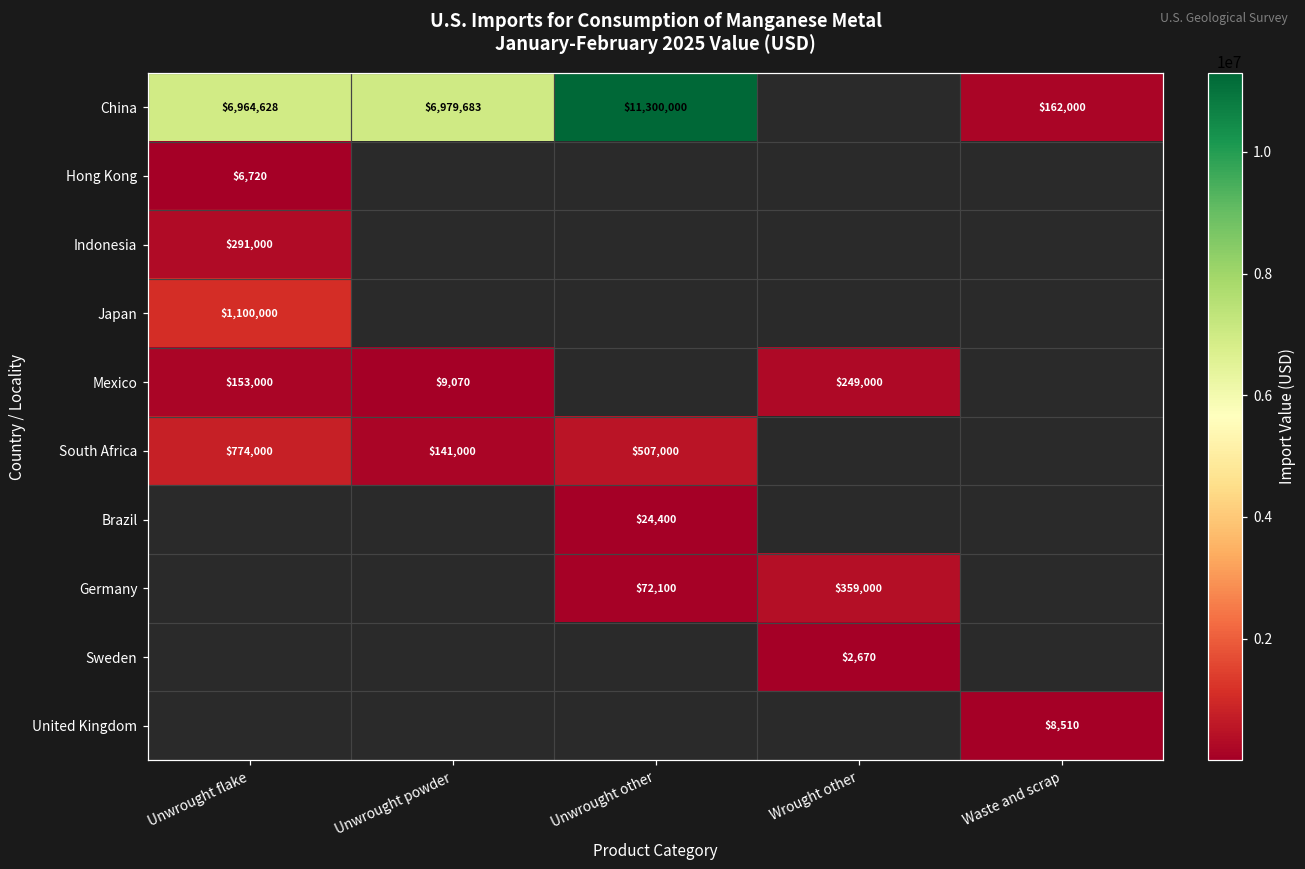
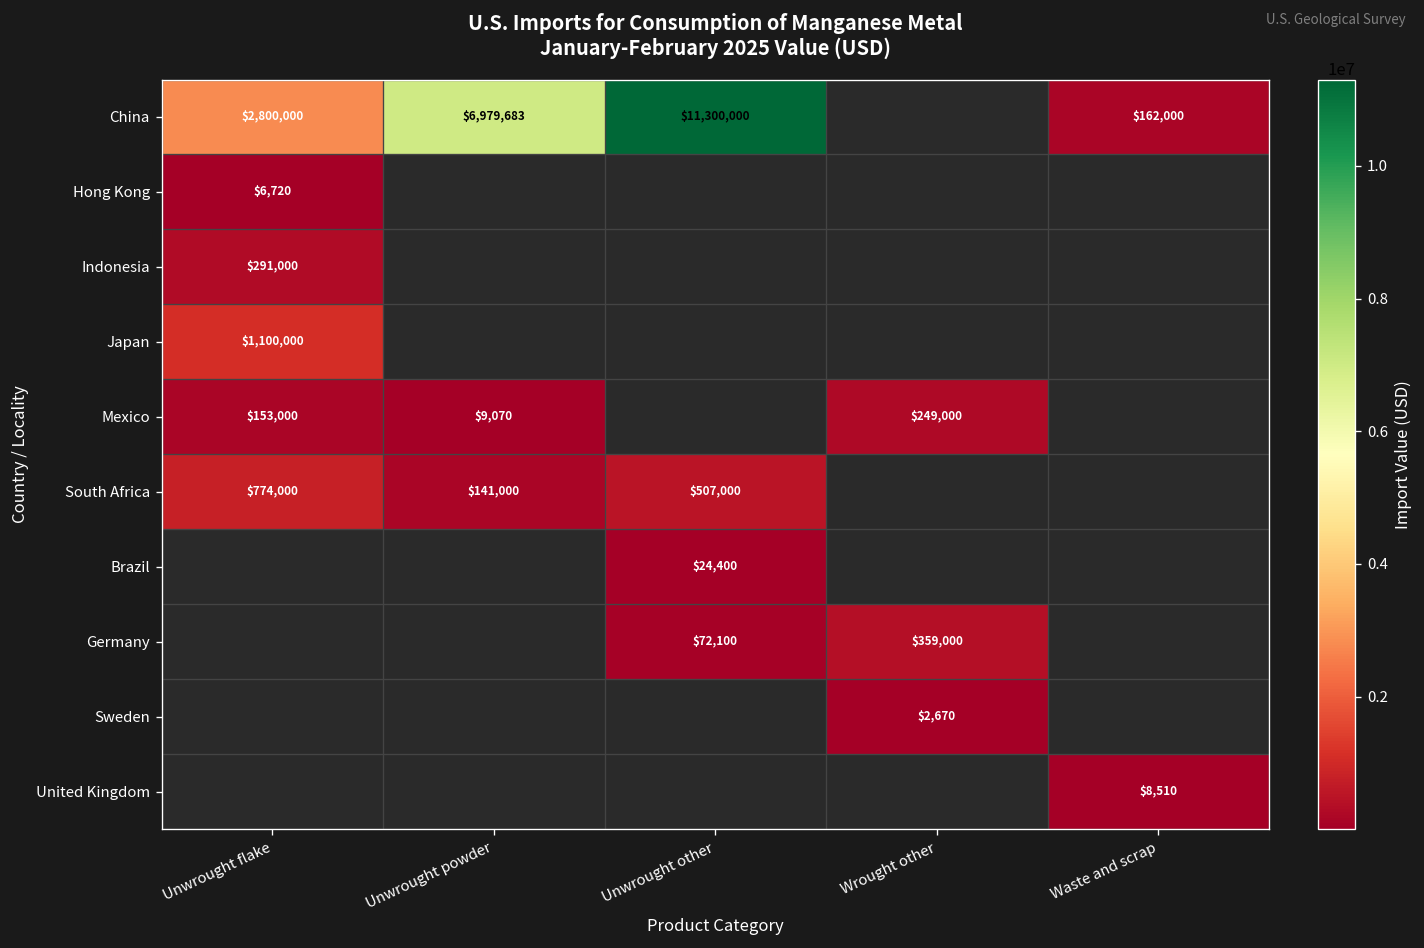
China, Unwrought flake: $6,964,628 -> $2,800,000
